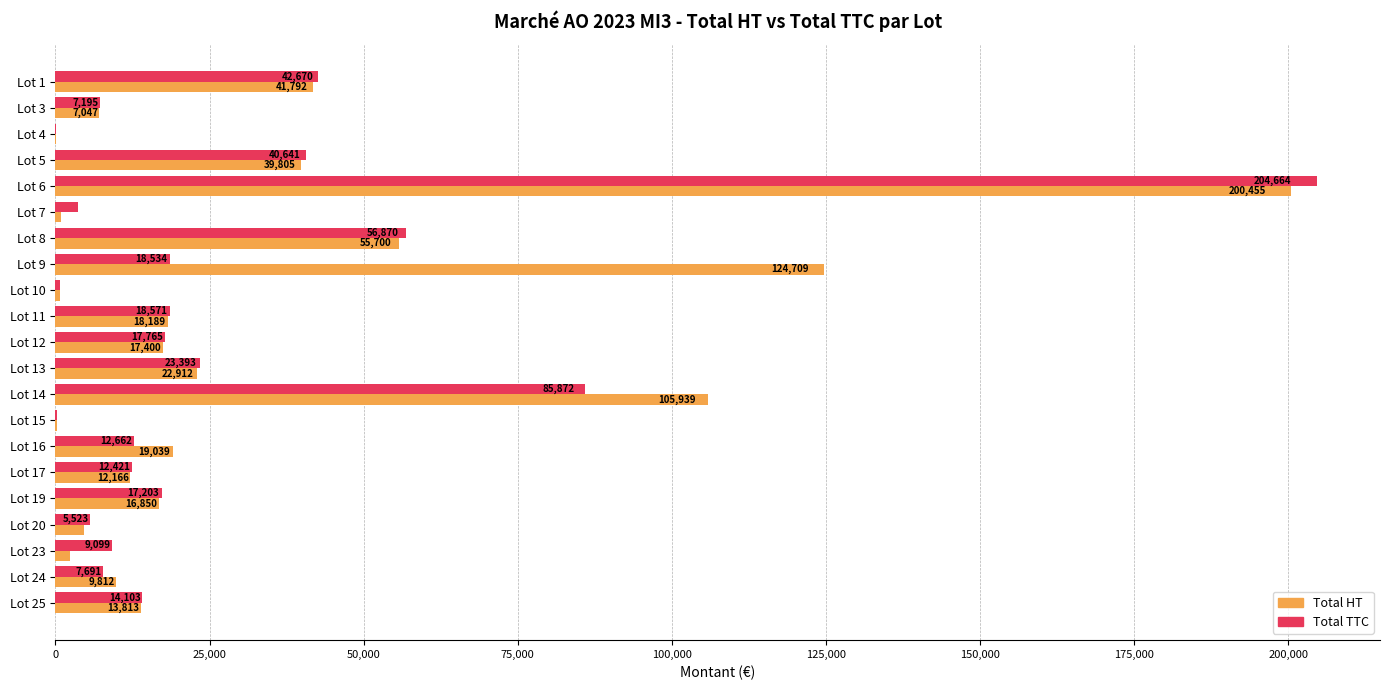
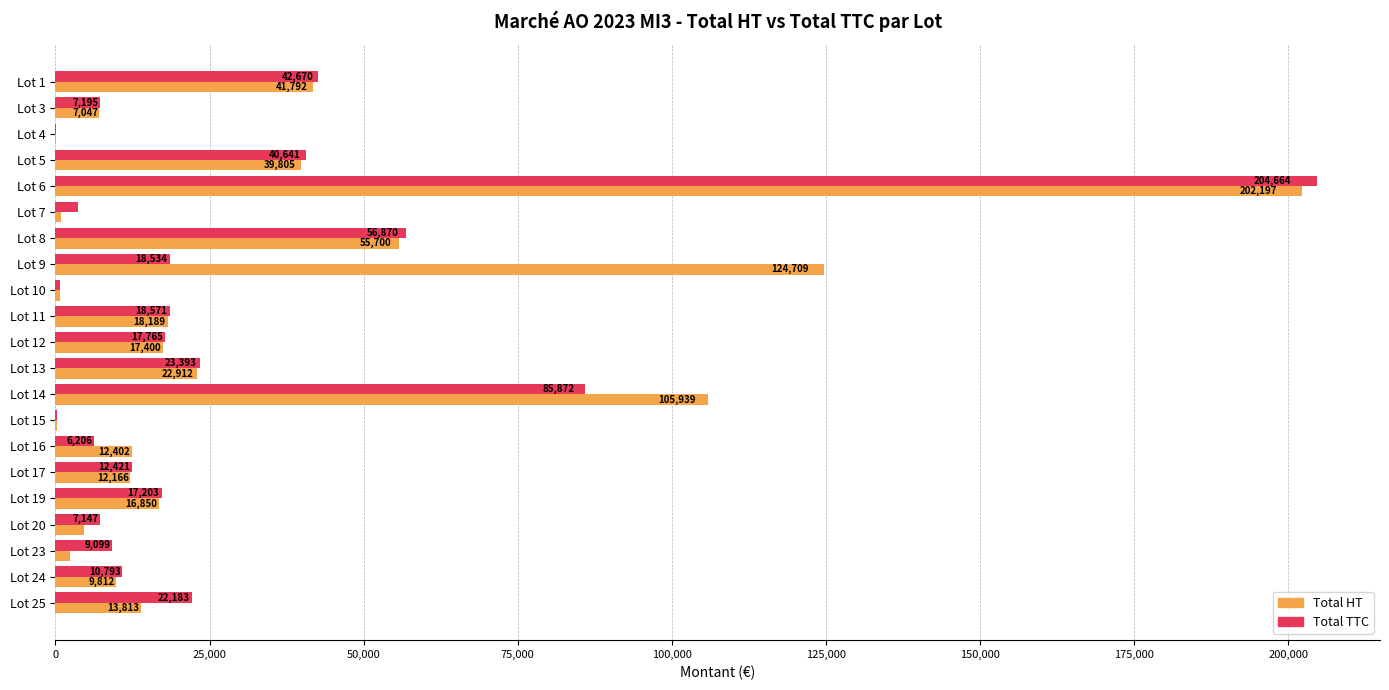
Total HT, Lot 6: 200,455 -> 202,197
Total TTC, Lot 16: 12,662 -> 6,206
Total HT, Lot 16: 19,039 -> 12,402
Total TTC, Lot 20: 5,523 -> 7,147
Total TTC, Lot 24: 7,691 -> 10,793
Total TTC, Lot 25: 14,103 -> 22,183
